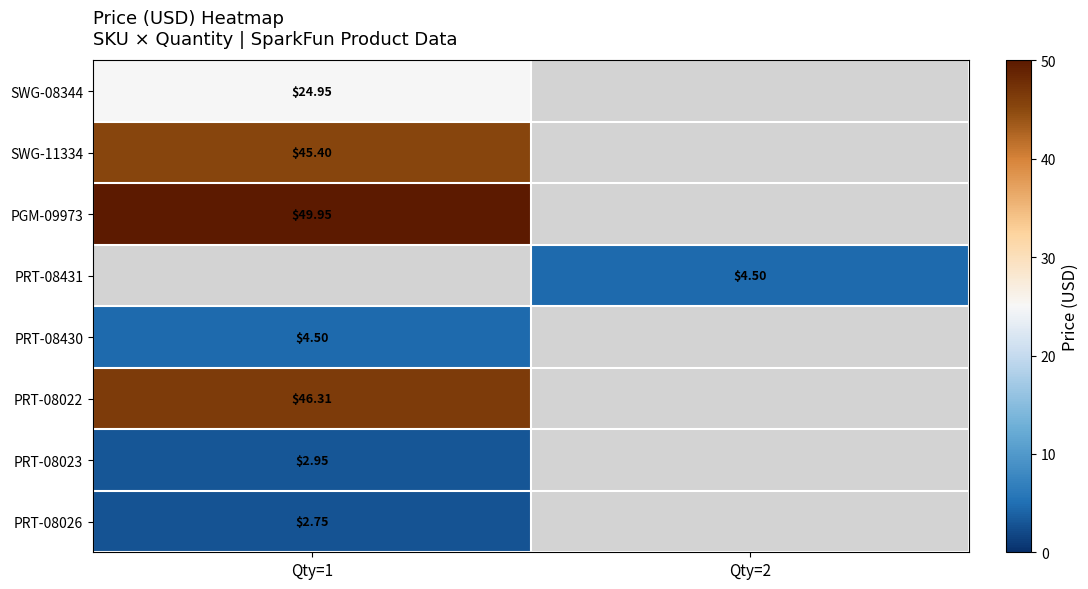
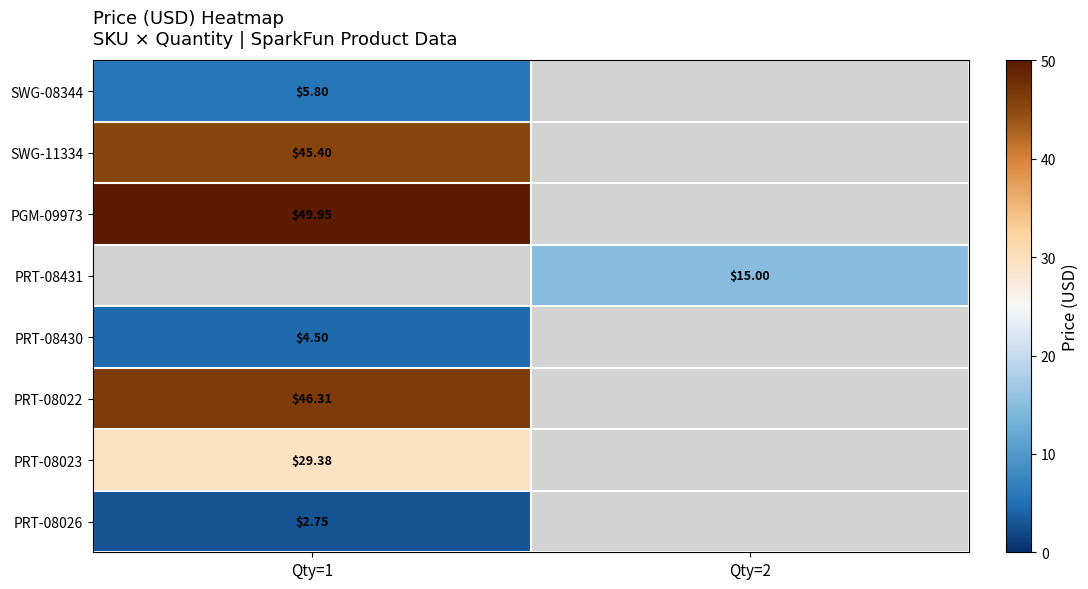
SWG-08344, Qty=1: $24.95 -> $5.80
PRT-08431, Qty=2: $4.50 -> $15.00
PRT-08023, Qty=1: $2.95 -> $29.38
